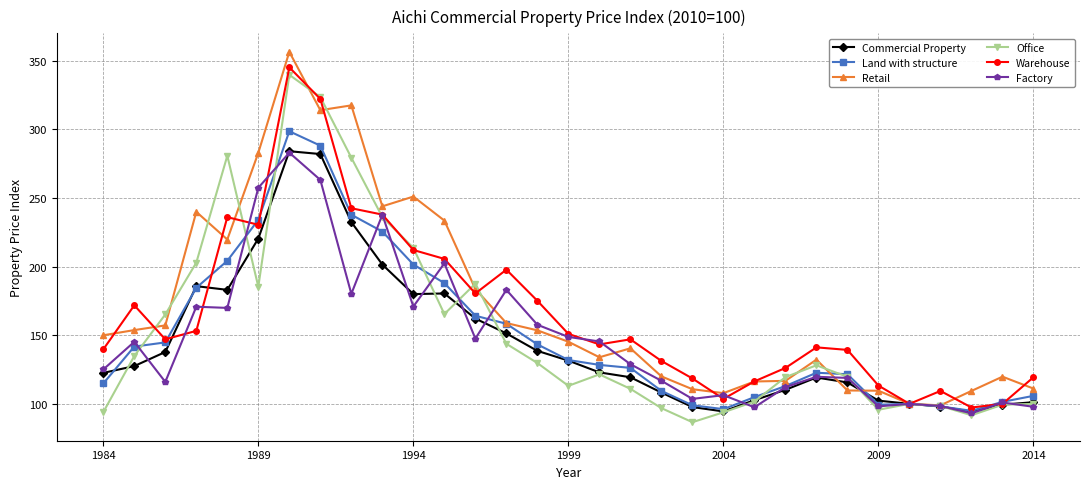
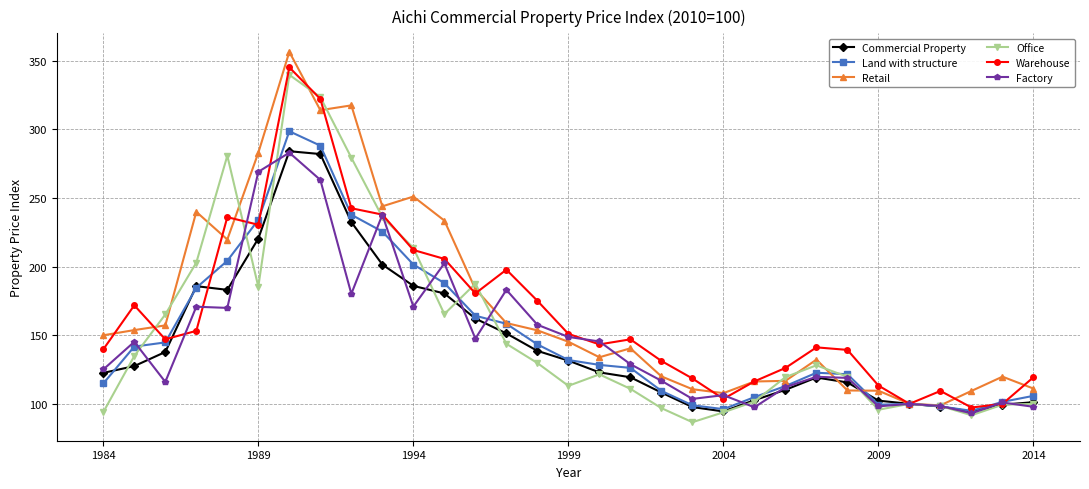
Factory, 1989: 257 -> 269
Commercial Property, 1994: 180 -> 186
